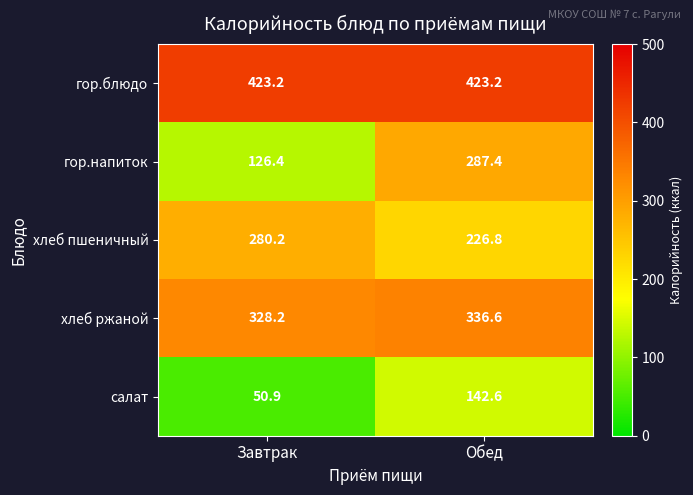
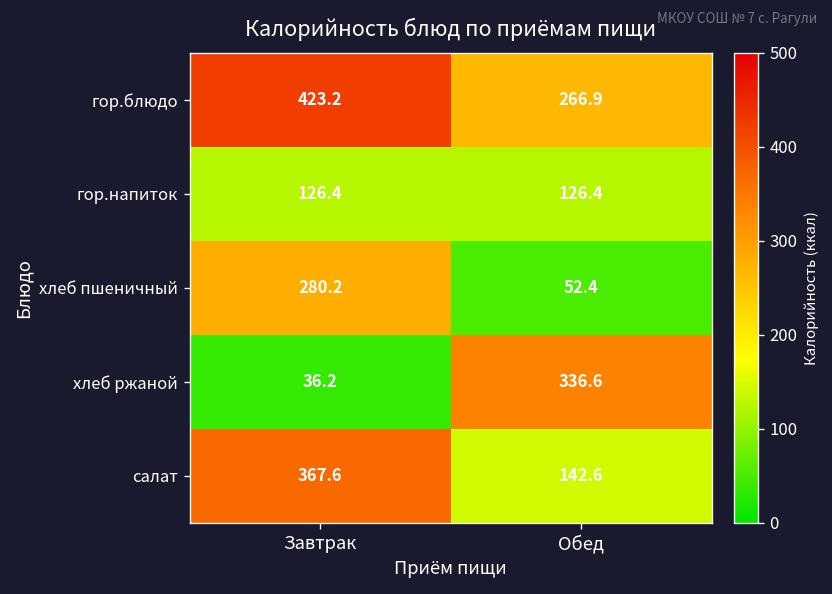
гор.блюдо, Обед: 423.2 -> 266.9
гор.напиток, Обед: 287.4 -> 126.4
хлеб пшеничный, Обед: 226.8 -> 52.4
хлеб ржаной, Завтрак: 328.2 -> 36.2
салат, Завтрак: 50.9 -> 367.6
